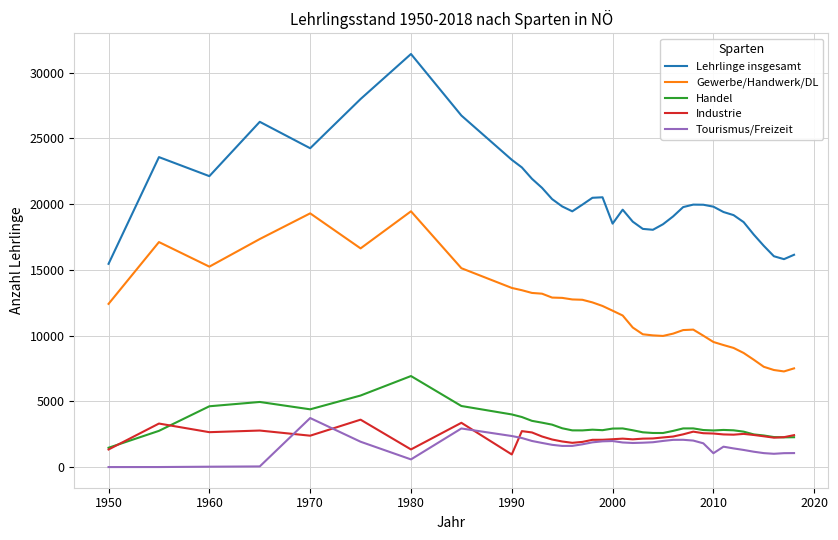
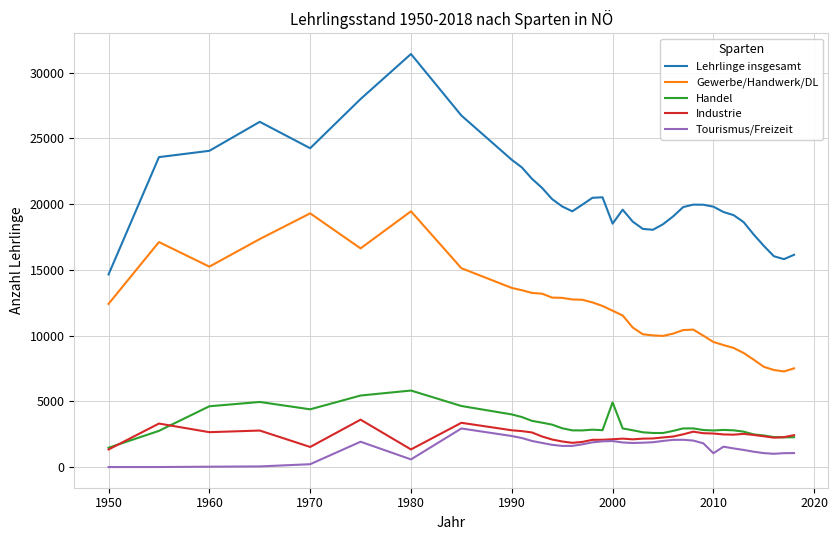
Lehrlinge insgesamt, 1950: 15500 -> 14700
Lehrlinge insgesamt, 1960: 22100 -> 24100
Industrie, 1970: 2400 -> 1500
Tourismus/Freizeit, 1970: 3700 -> 200
Handel, 1980: 6900 -> 5800
Industrie, 1990: 1000 -> 2800
Handel, 2000: 2900 -> 4900
